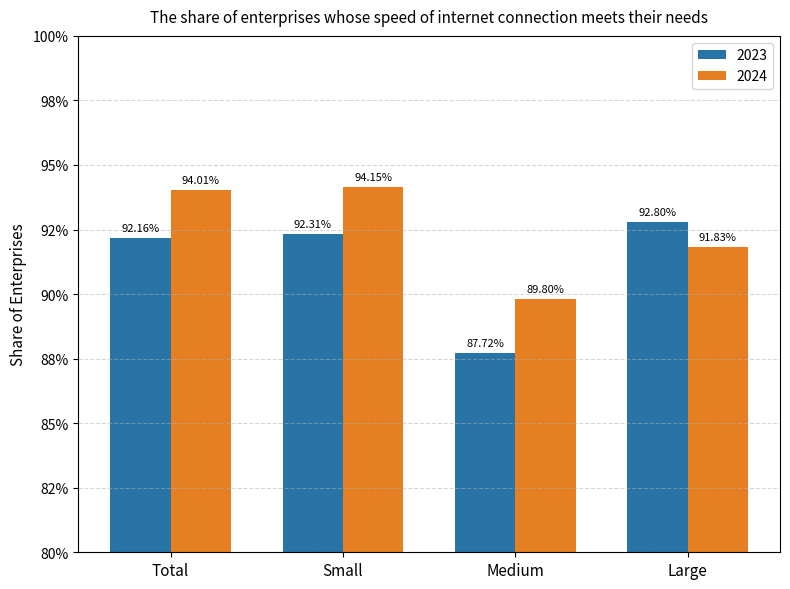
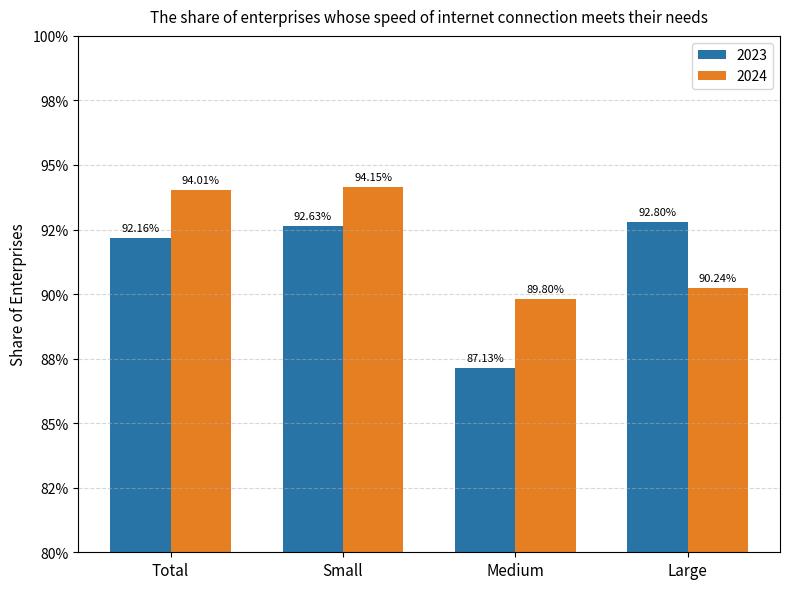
2023, Small: 92.31% -> 92.63%
2023, Medium: 87.72% -> 87.13%
2024, Large: 91.83% -> 90.24%
